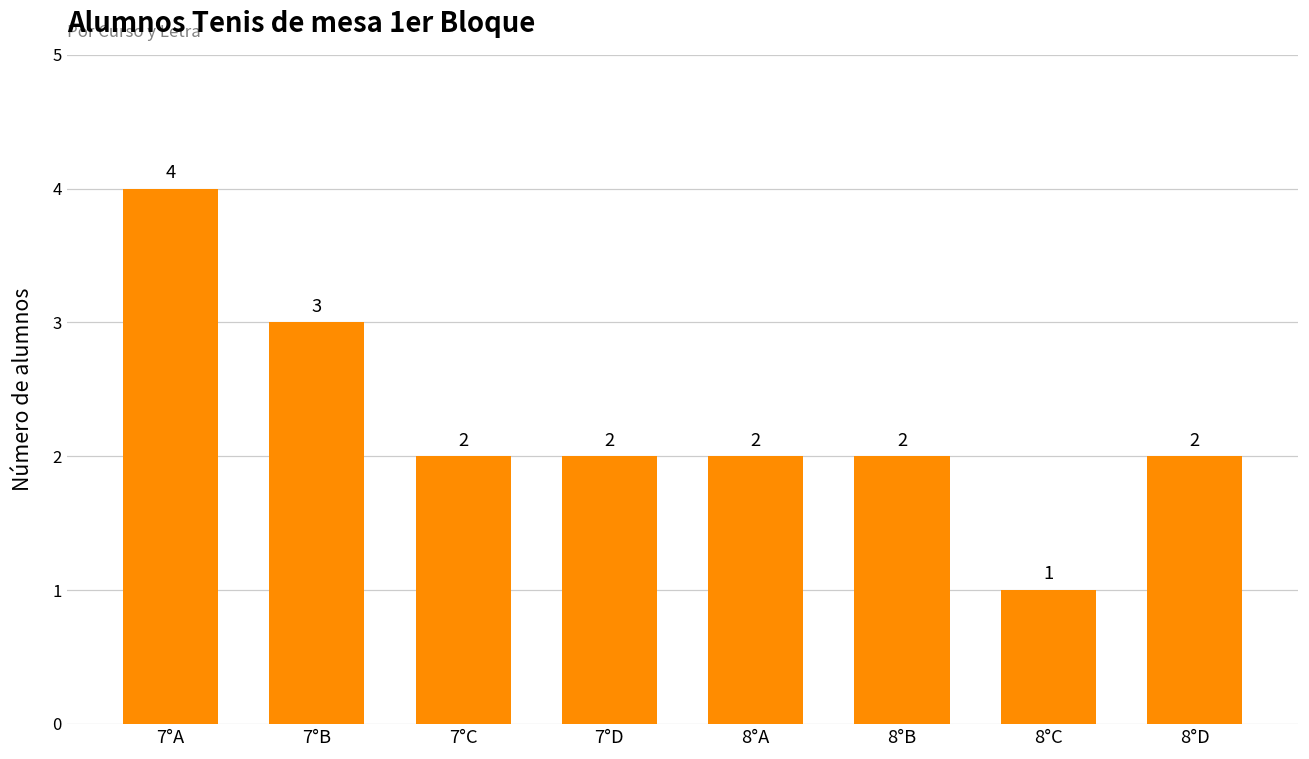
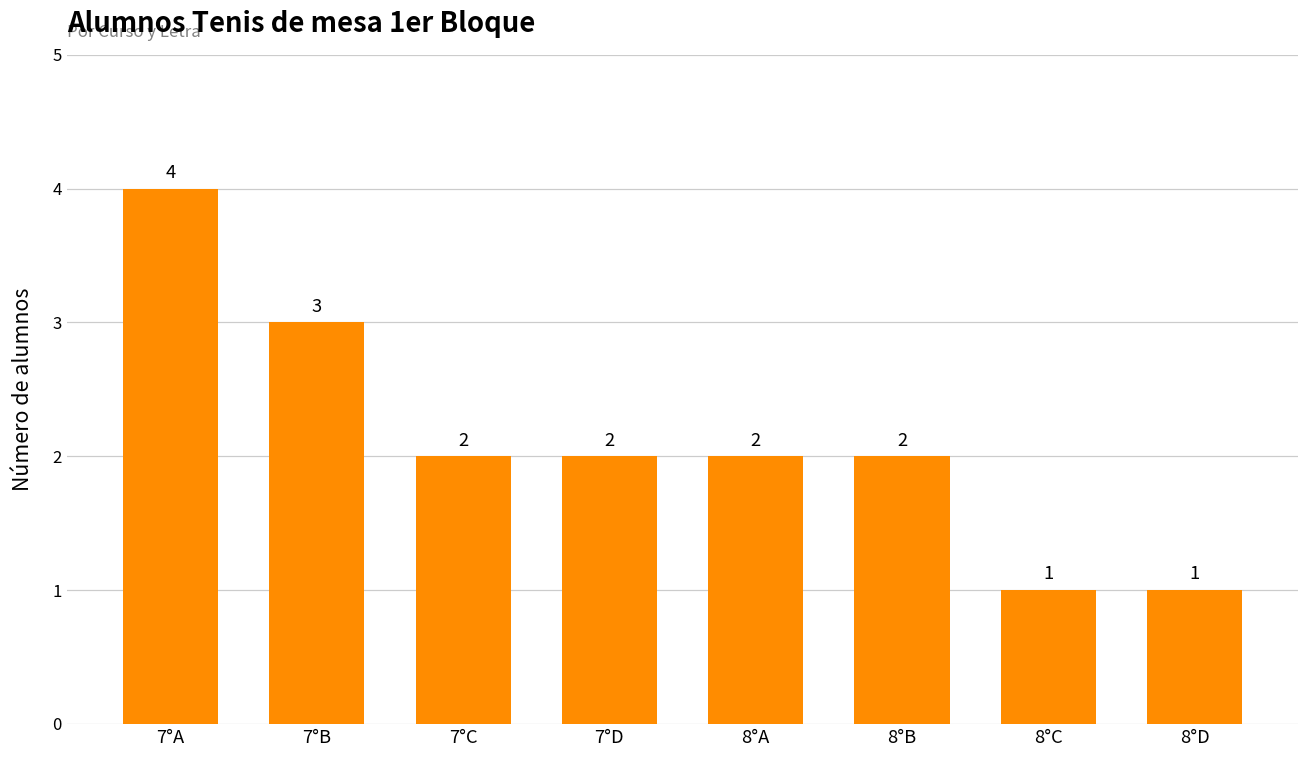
8°D: 2 -> 1
